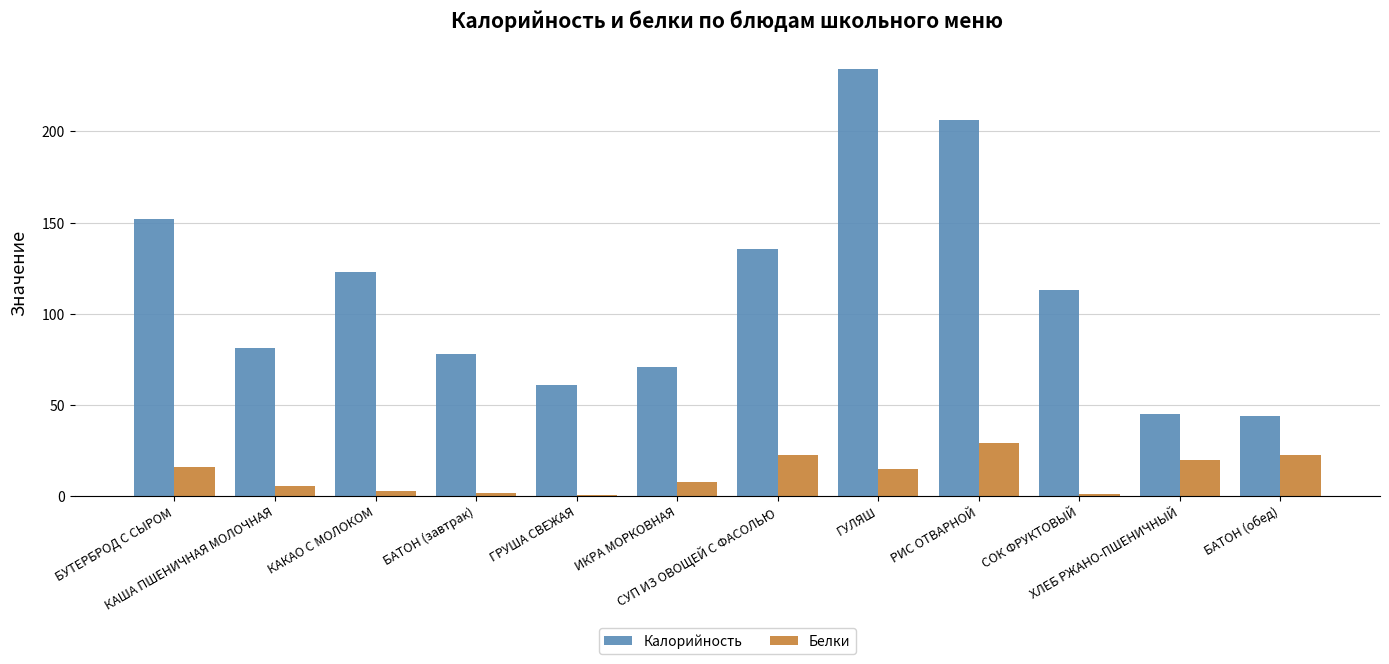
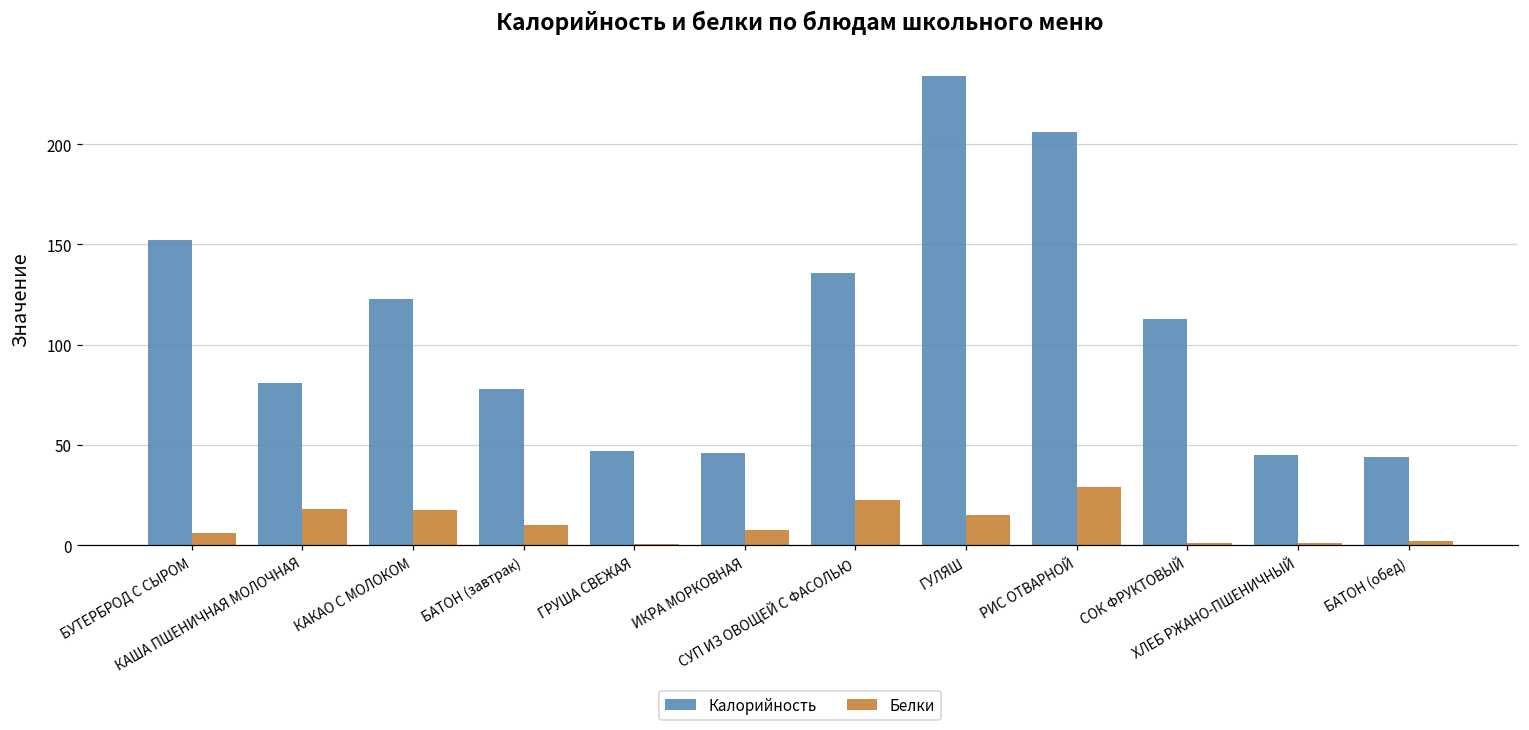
Белки, БУТЕРБРОД С СЫРОМ: 16 -> 6
Белки, КАША ПШЕНИЧНАЯ МОЛОЧНАЯ: 6 -> 18
Белки, КАКАО С МОЛОКОМ: 3 -> 17
Белки, БАТОН (завтрак): 2 -> 10
Калорийность, ГРУША СВЕЖАЯ: 61 -> 47
Калорийность, ИКРА МОРКОВНАЯ: 71 -> 46
Белки, ХЛЕБ РЖАНО-ПШЕНИЧНЫЙ: 20 -> 1
Белки, БАТОН (обед): 23 -> 2
